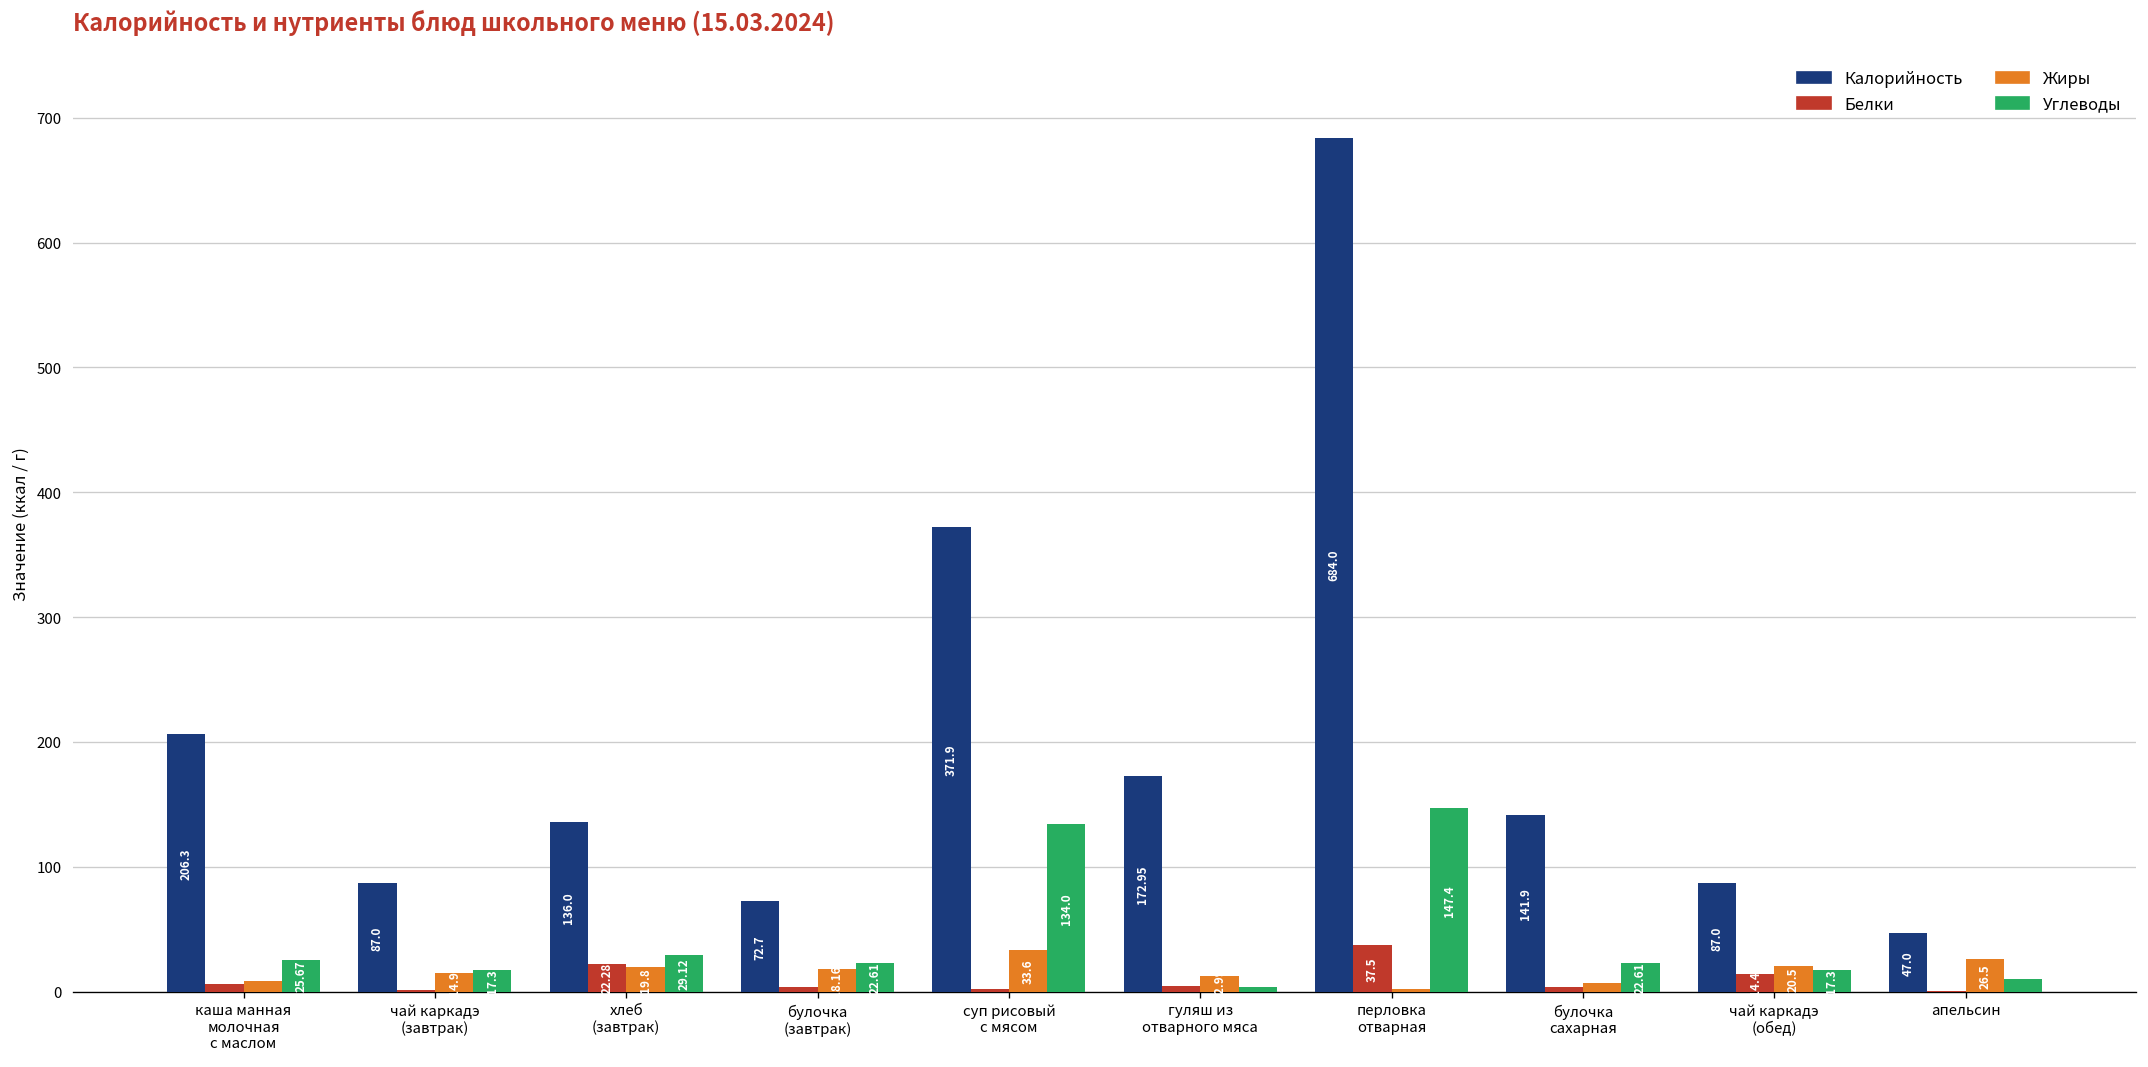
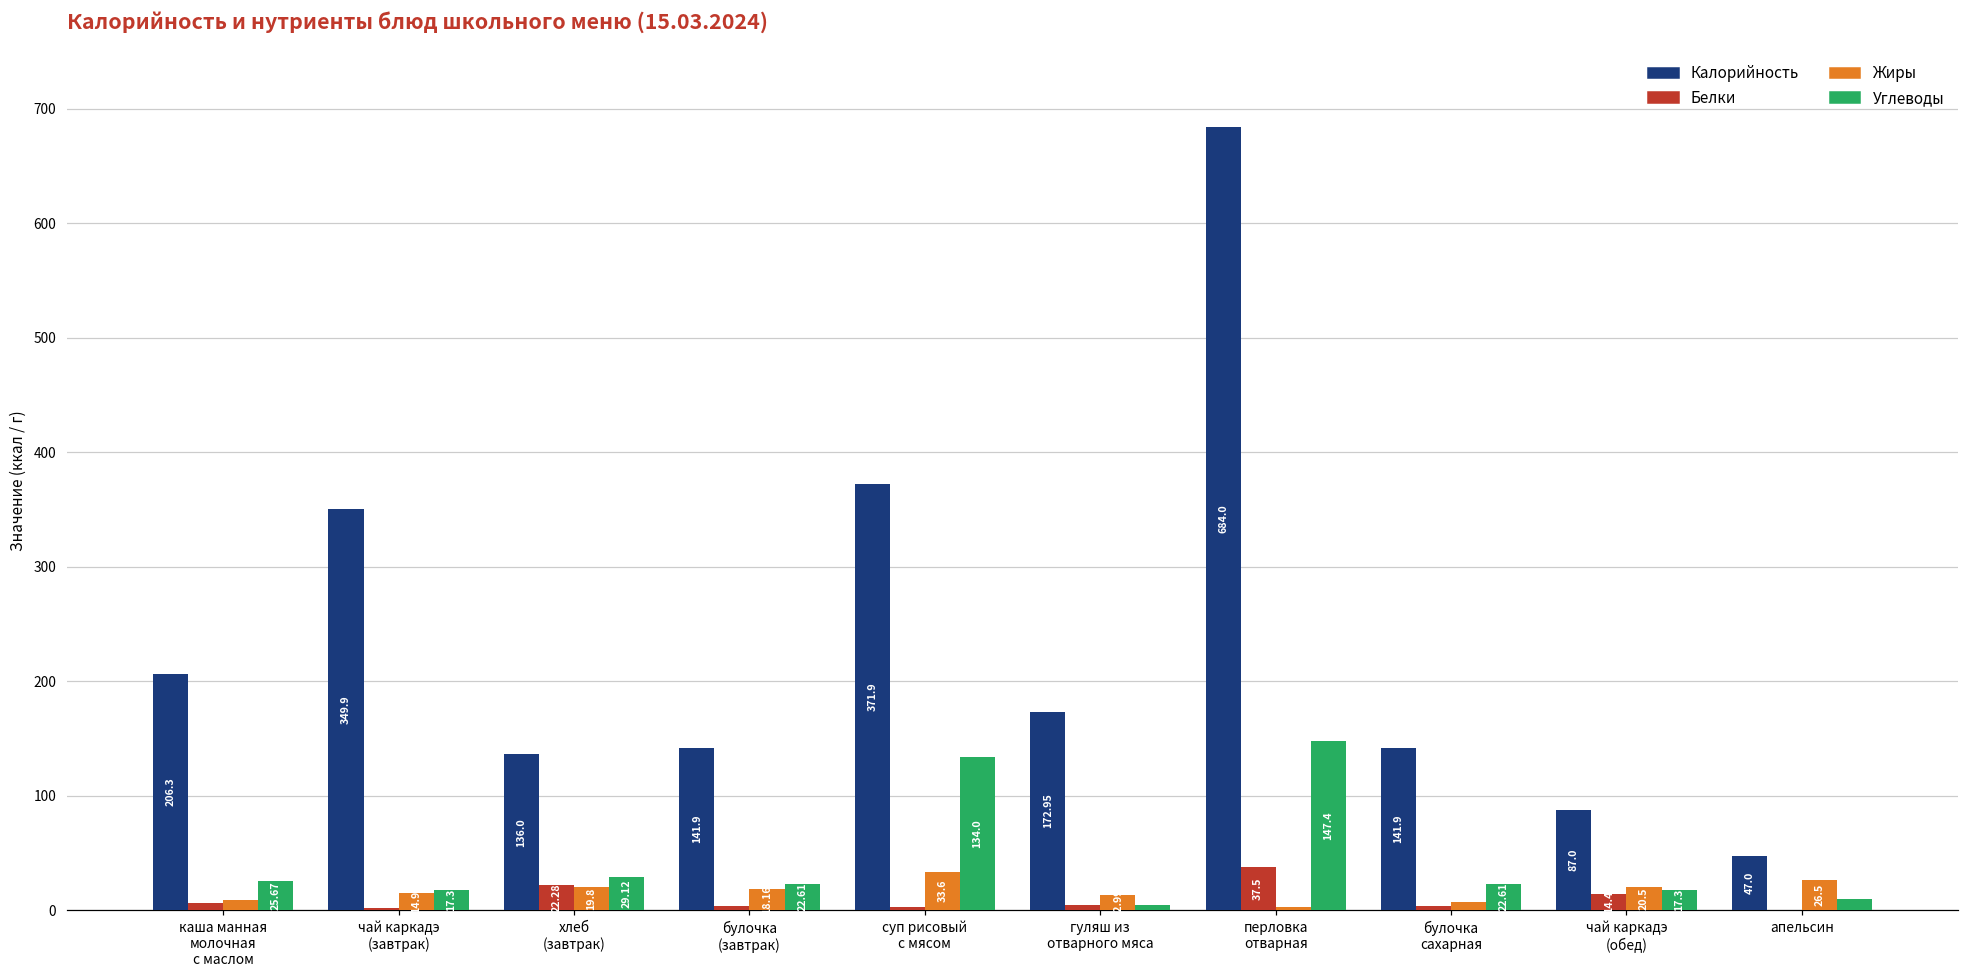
Калорийность, чай каркадэ (завтрак): 87.0 -> 349.9
Калорийность, булочка (завтрак): 72.7 -> 141.9
